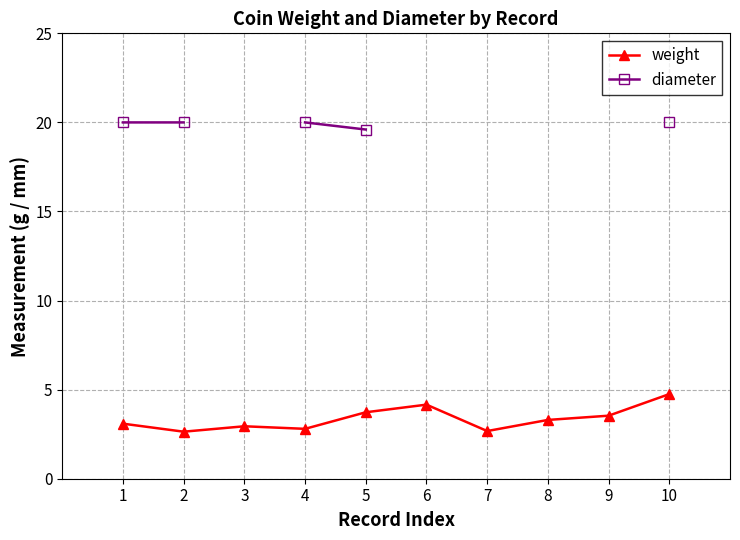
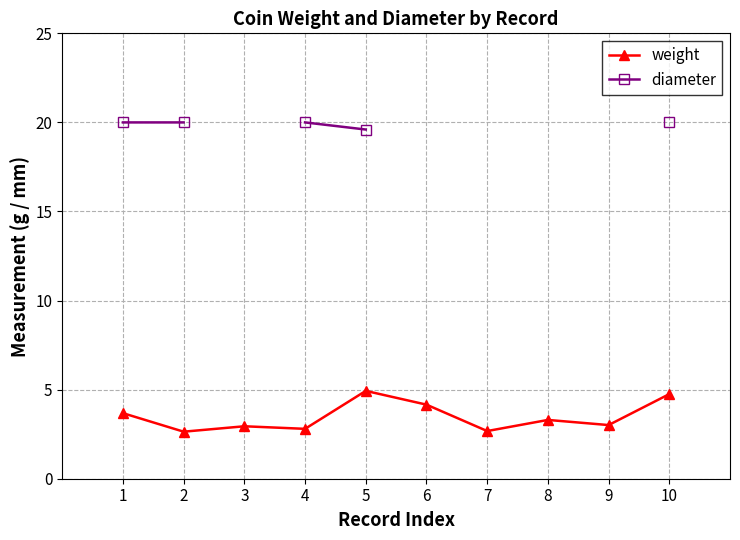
weight, 1: 3.1 -> 3.7
weight, 5: 3.7 -> 4.9
weight, 9: 3.5 -> 3.0
